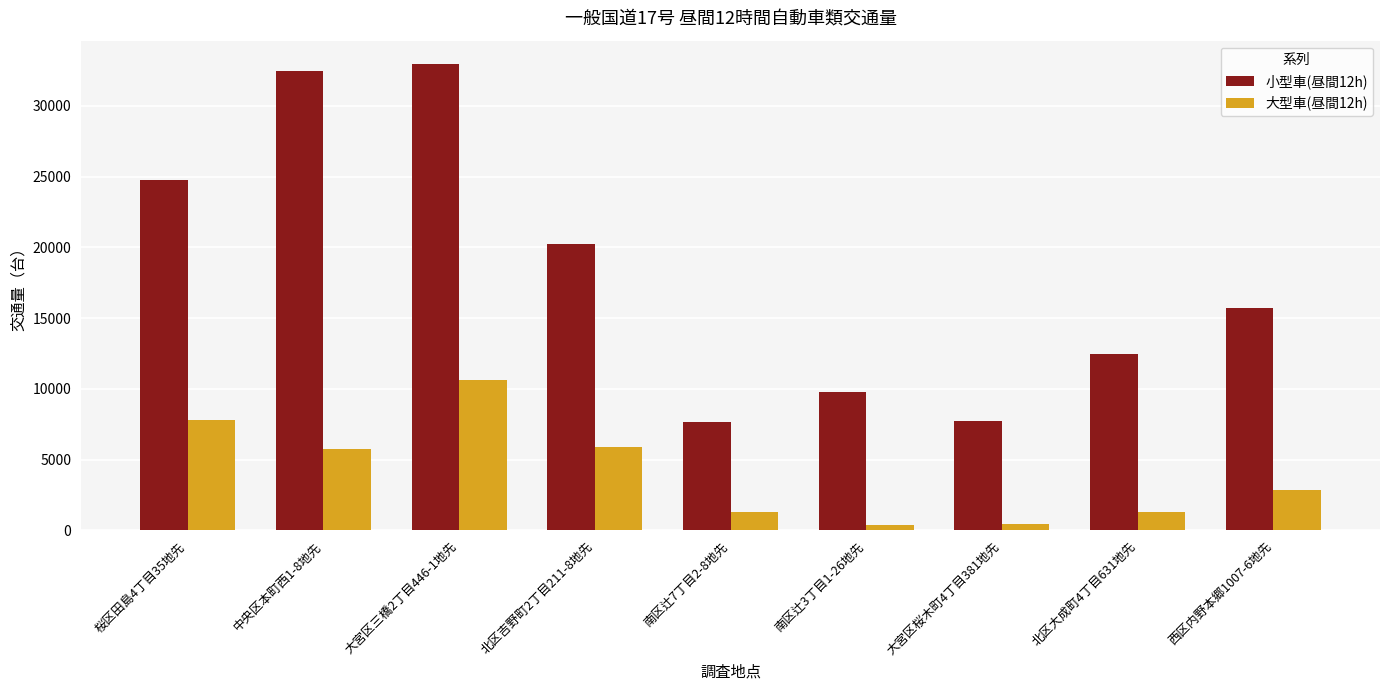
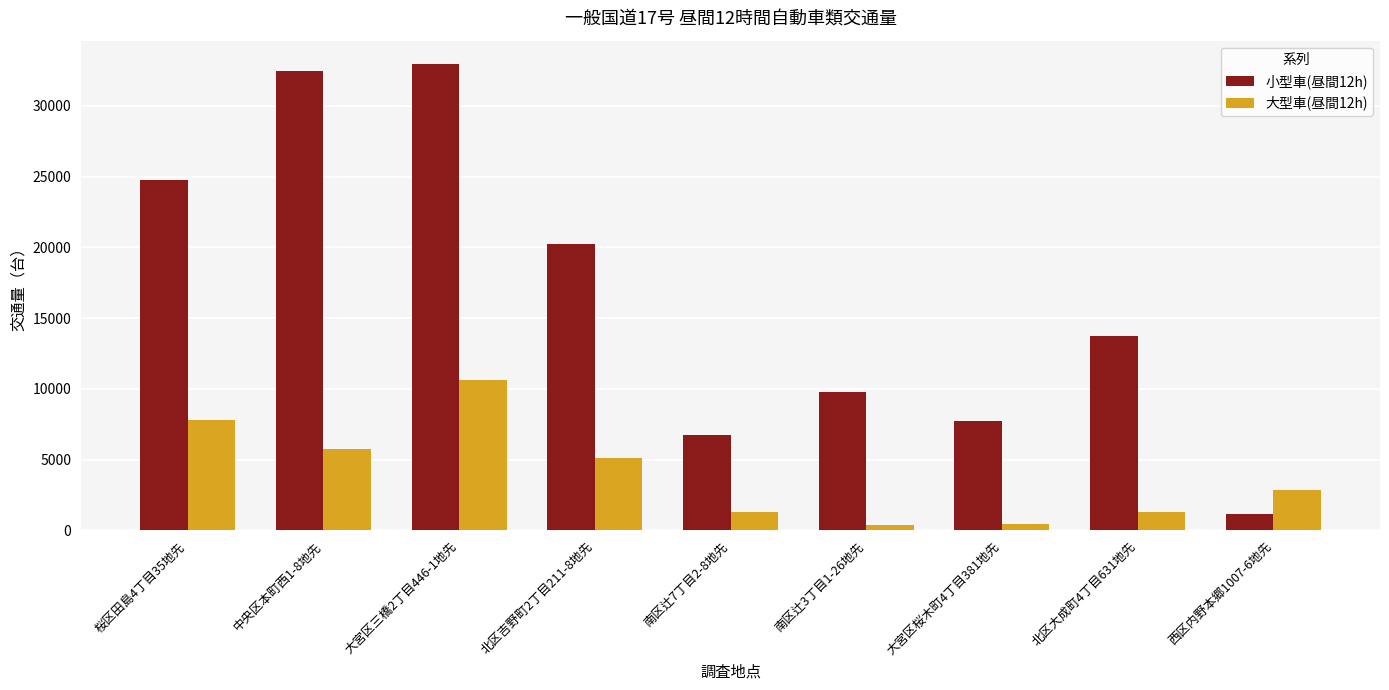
大型車(昼間12h), 北区吉野町2丁目211-8地先: 5900 -> 5100
小型車(昼間12h), 南区辻7丁目2-8地先: 7600 -> 6700
小型車(昼間12h), 北区大成町4丁目631地先: 12500 -> 13700
小型車(昼間12h), 西区内野本郷1007-6地先: 15700 -> 1200
